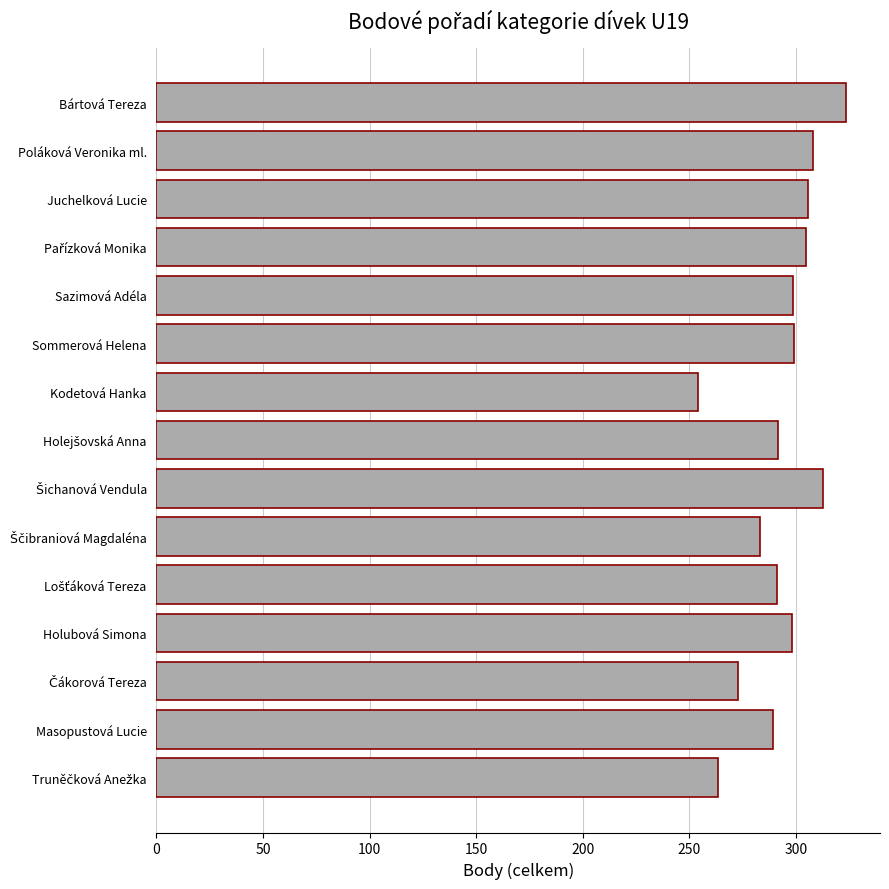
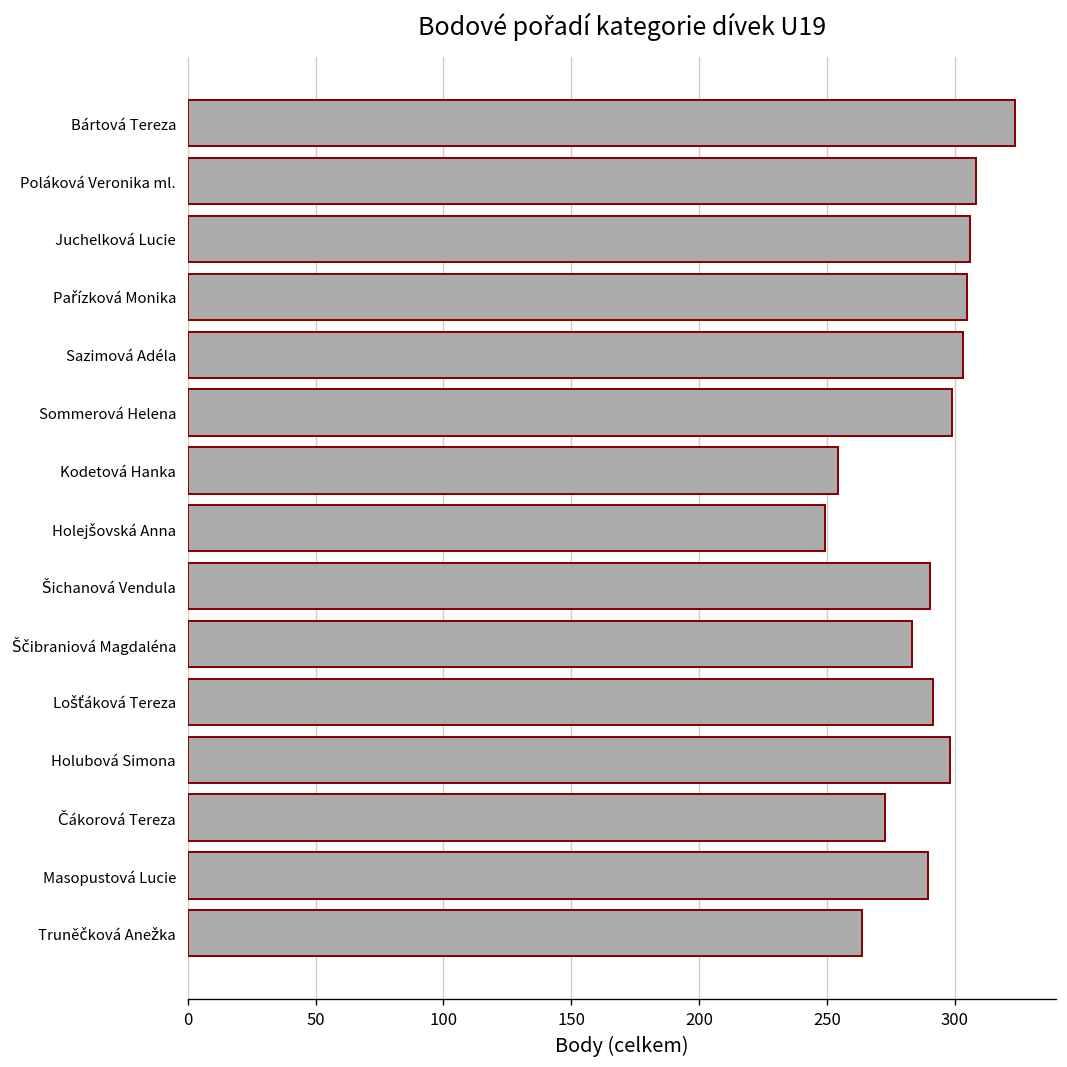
Sazimová Adéla: 299 -> 303
Holejšovská Anna: 292 -> 249
Šichanová Vendula: 313 -> 290
